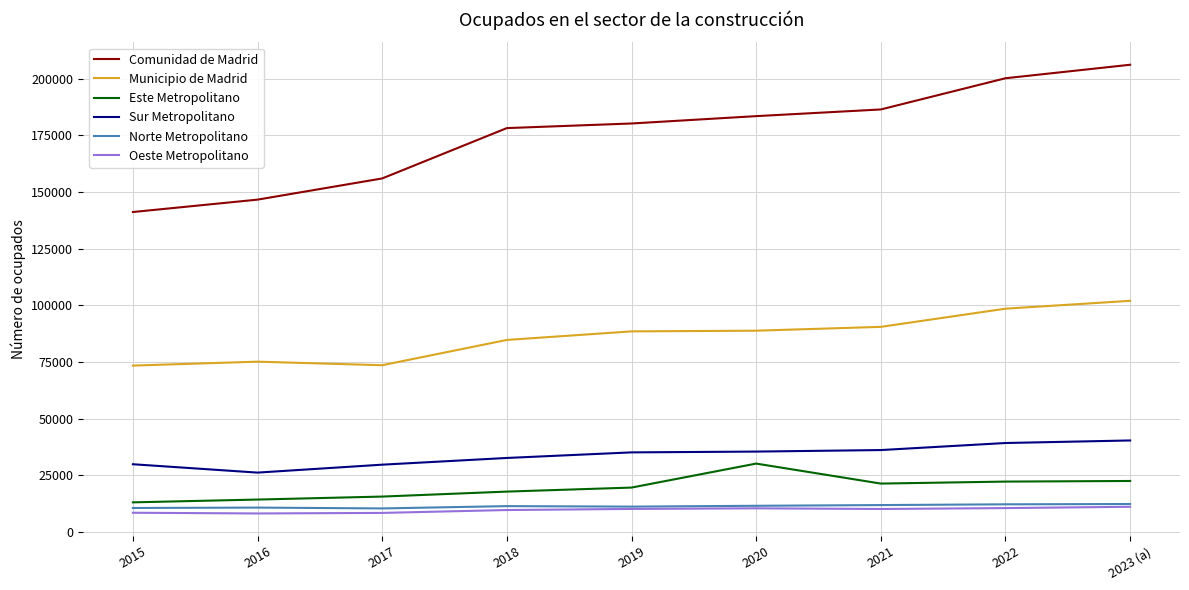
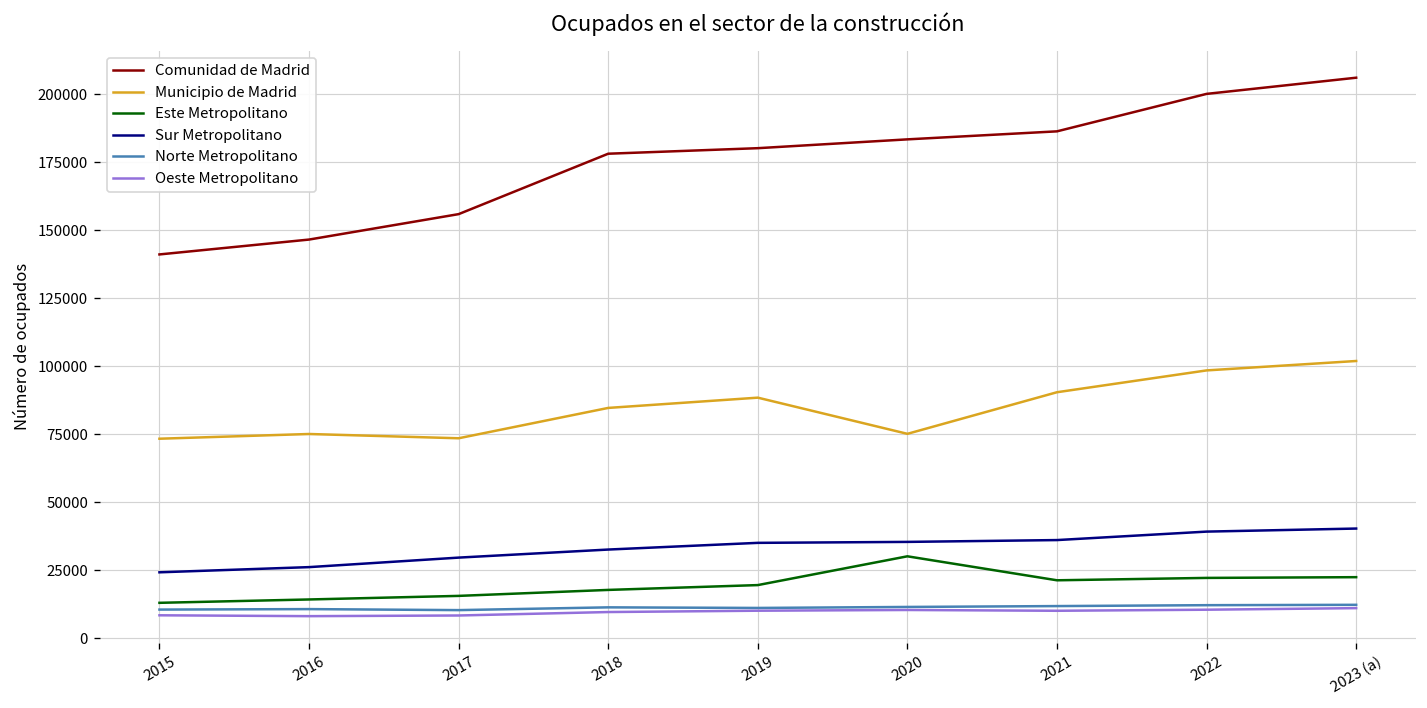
Sur Metropolitano, 2015: 30000 -> 24000
Municipio de Madrid, 2020: 89000 -> 75000
